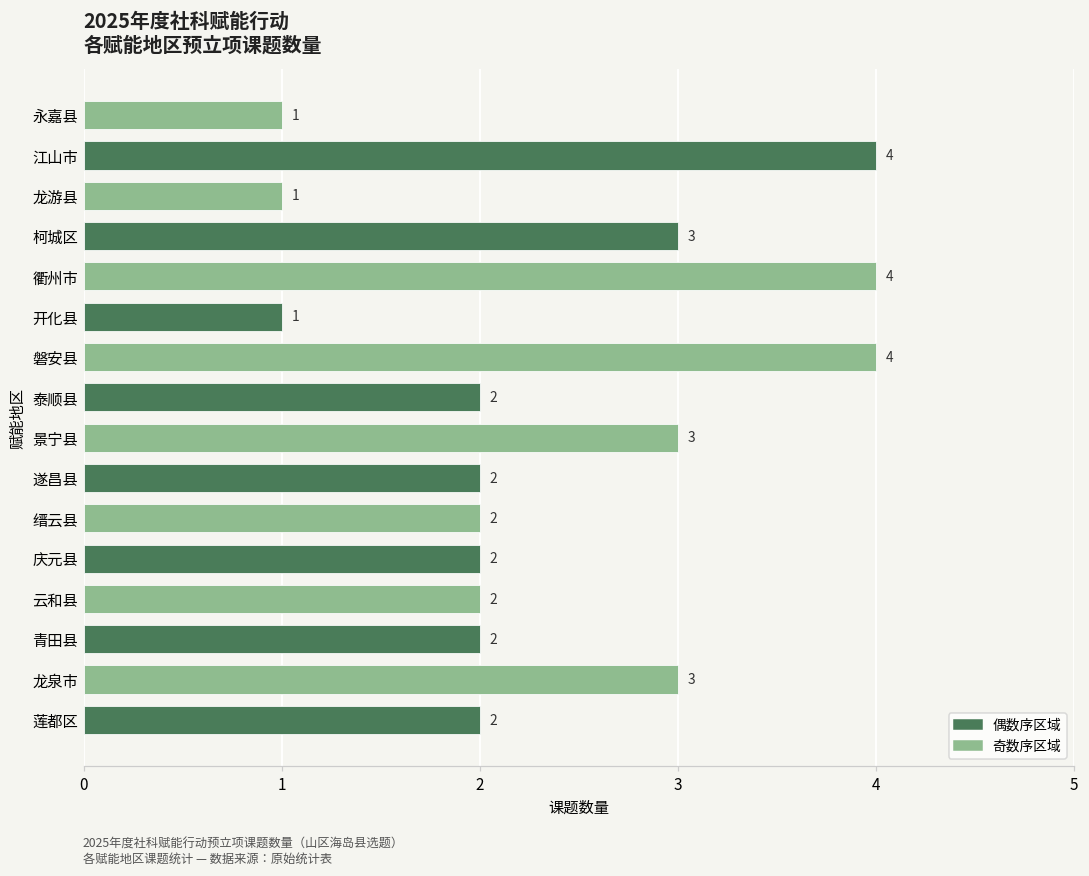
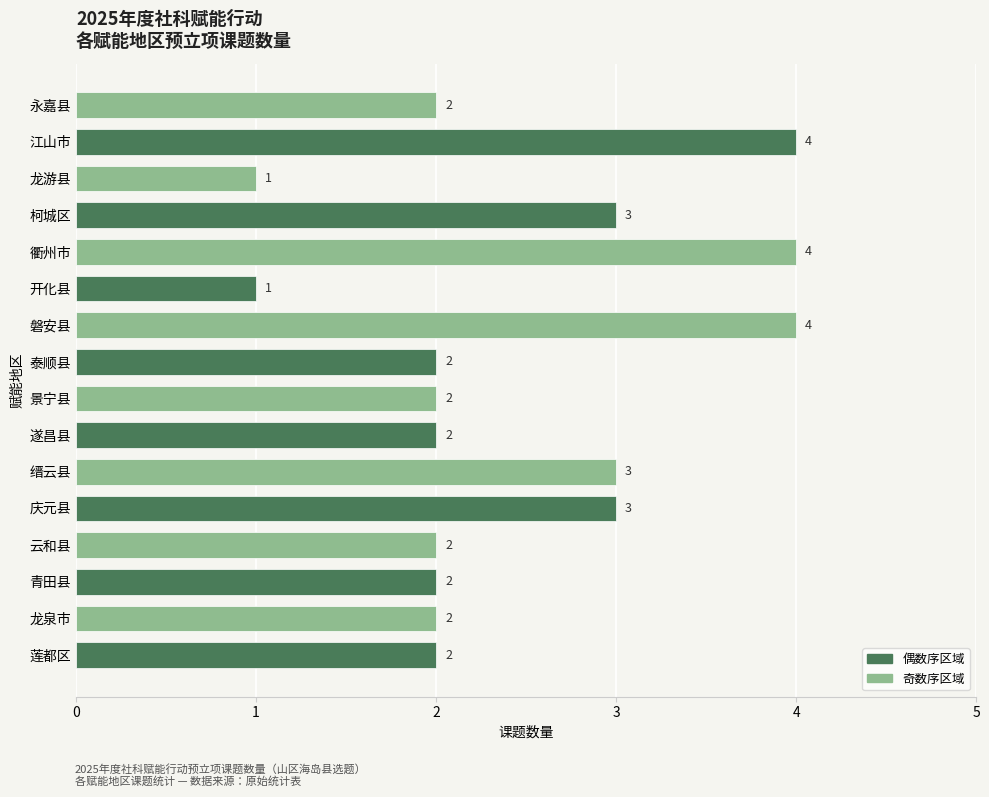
永嘉县: 1 -> 2
景宁县: 3 -> 2
缙云县: 2 -> 3
庆元县: 2 -> 3
龙泉市: 3 -> 2
